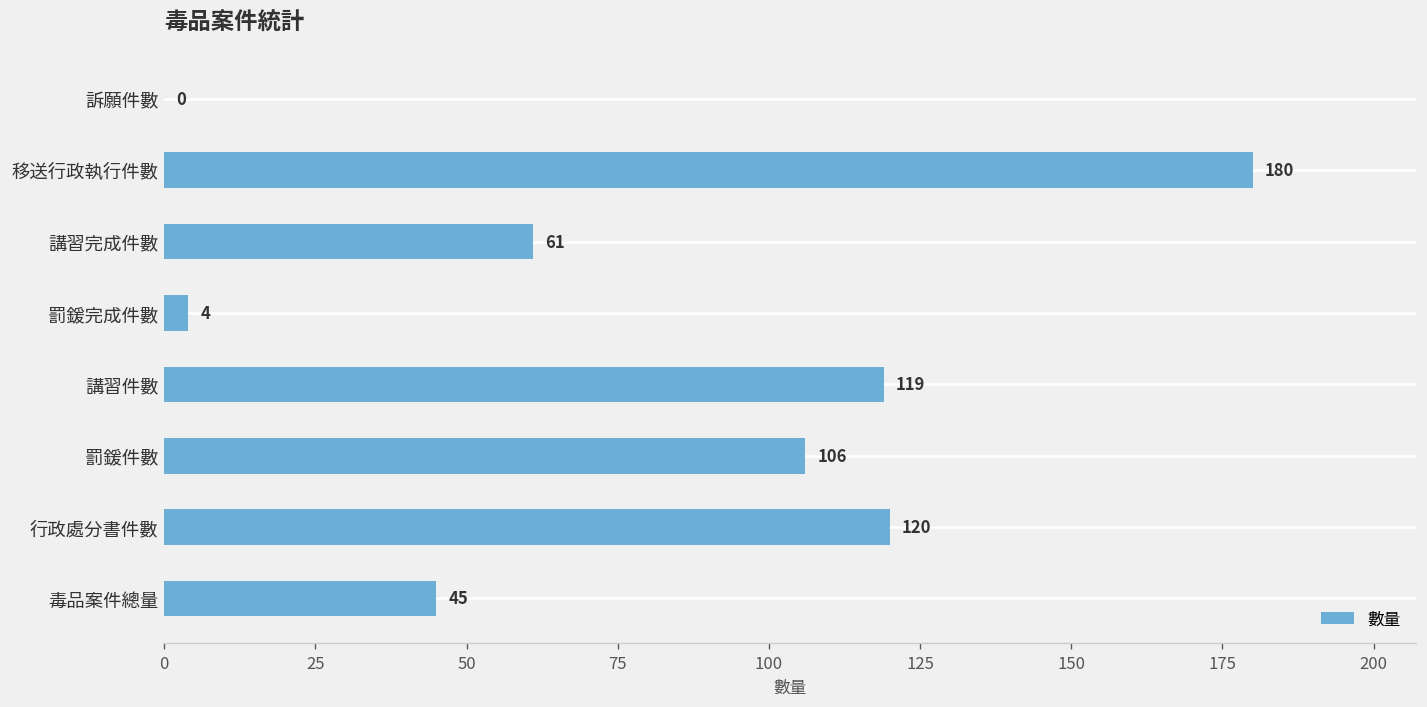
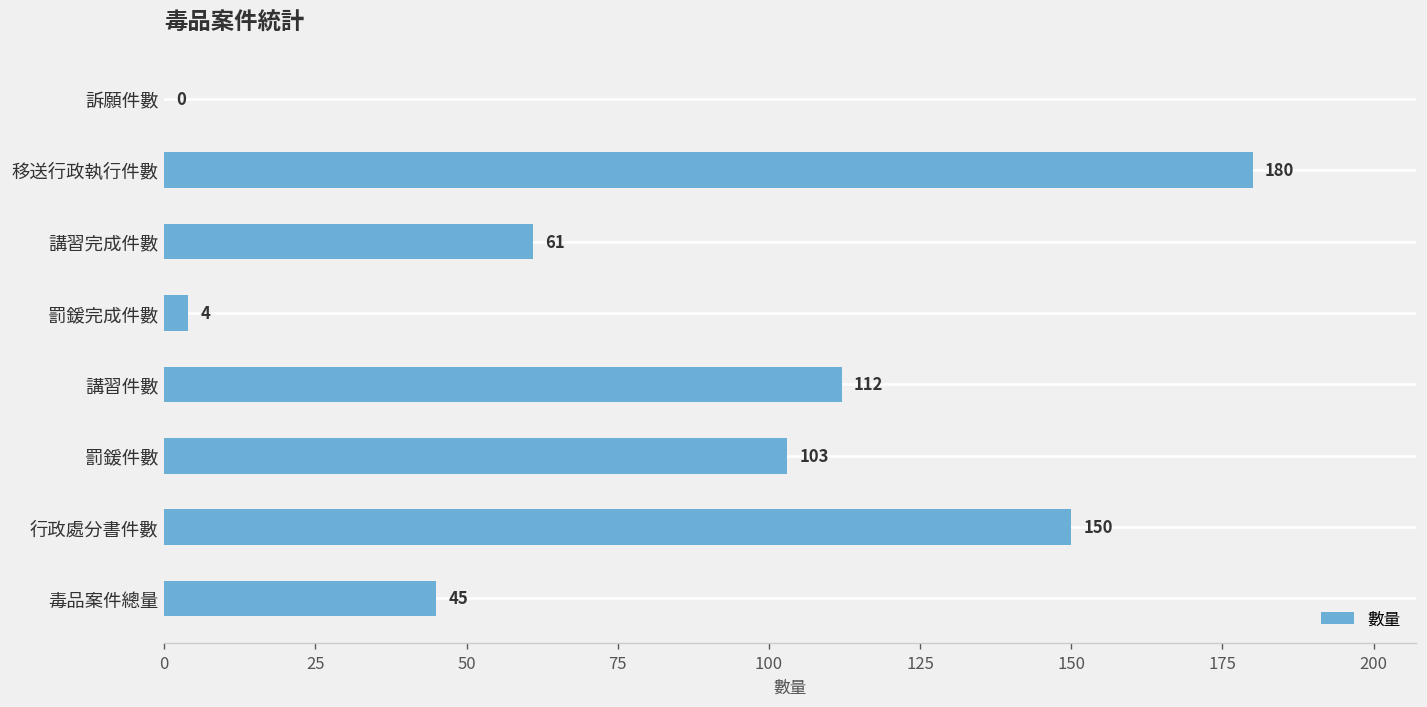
講習件數: 119 -> 112
罰鍰件數: 106 -> 103
行政處分書件數: 120 -> 150
